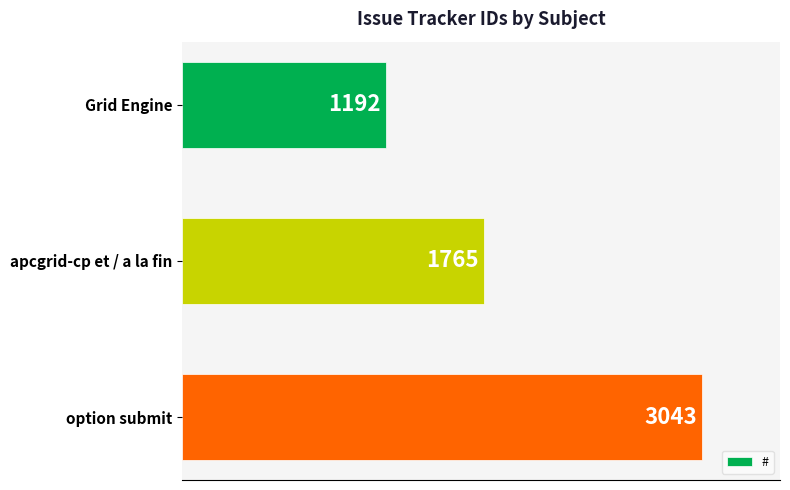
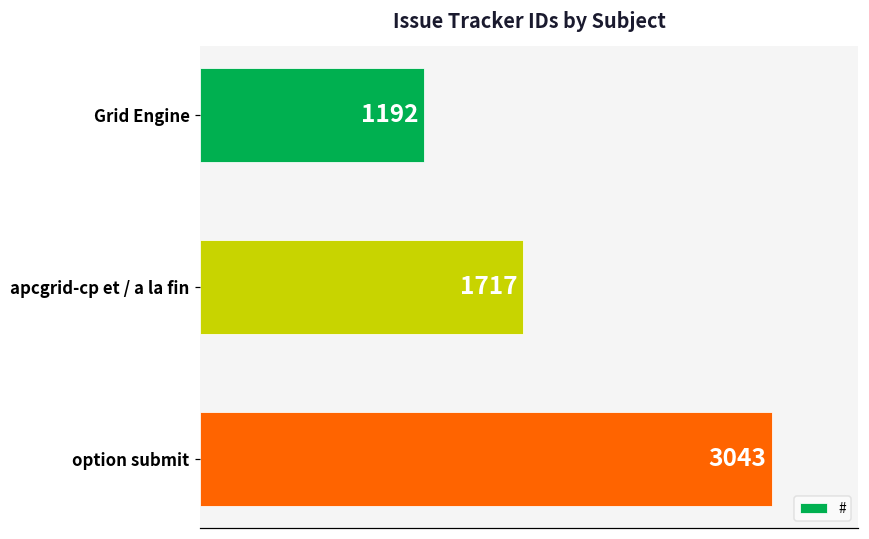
apcgrid-cp et / a la fin: 1765 -> 1717
